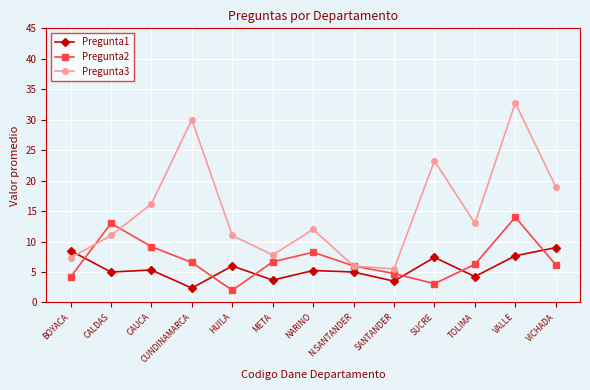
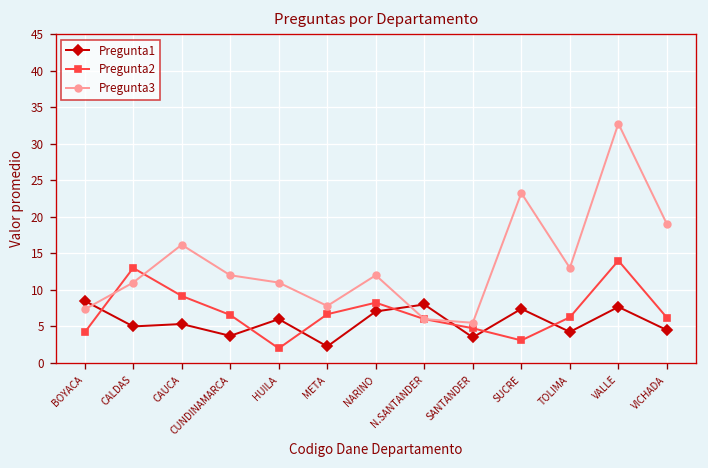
Pregunta1, CUNDINAMARCA: 2 -> 4
Pregunta3, CUNDINAMARCA: 30 -> 12
Pregunta1, META: 4 -> 2
Pregunta1, NARINO: 5 -> 7
Pregunta1, N.SANTANDER: 5 -> 8
Pregunta1, VICHADA: 9 -> 5
